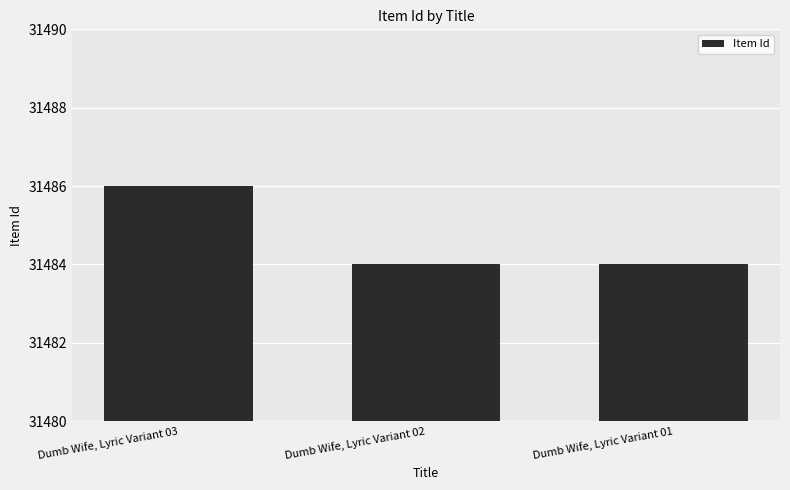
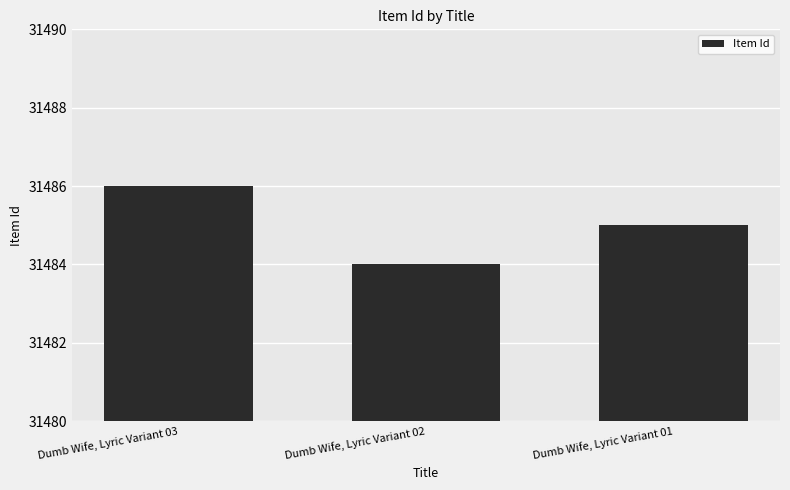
Dumb Wife, Lyric Variant 01: 31484 -> 31485
